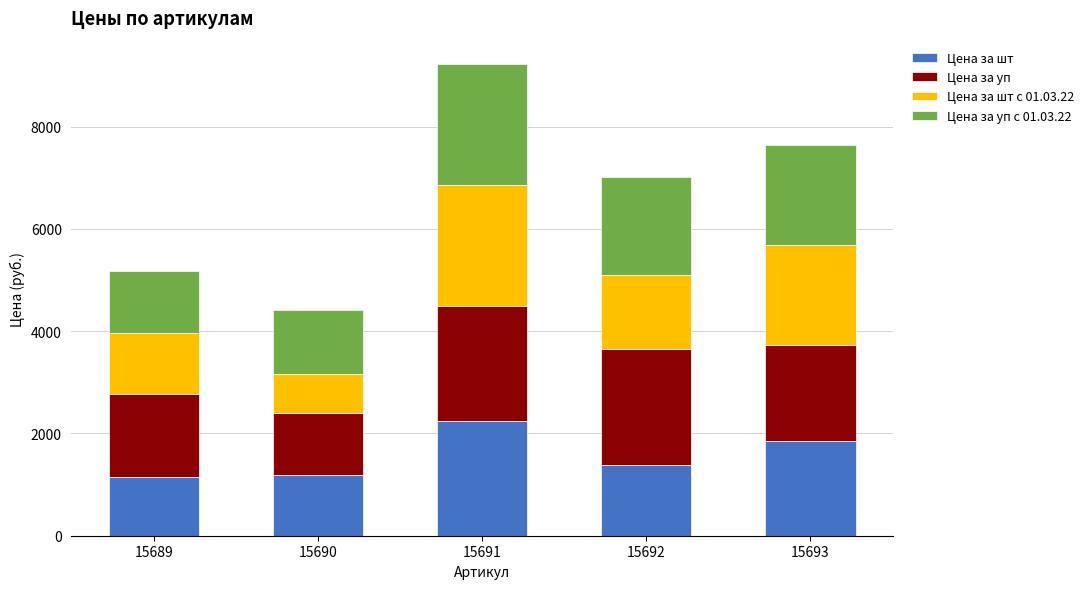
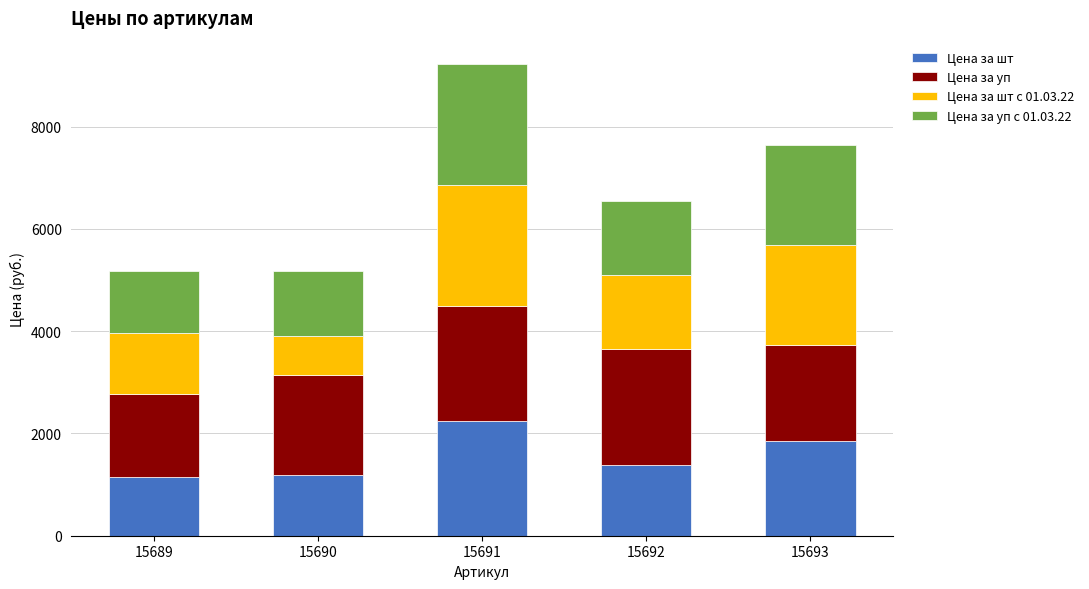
Цена за уп, 15690: 1200 -> 2000
Цена за уп с 01.03.22, 15692: 1900 -> 1500
